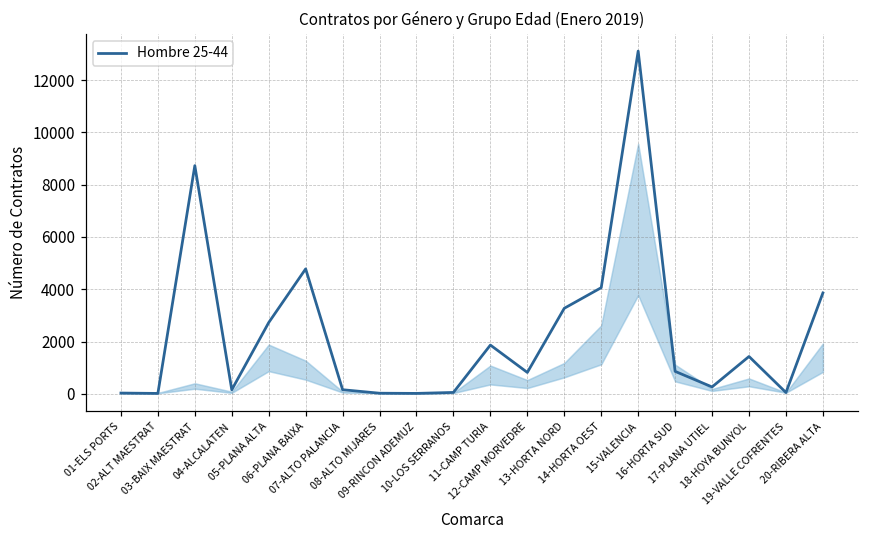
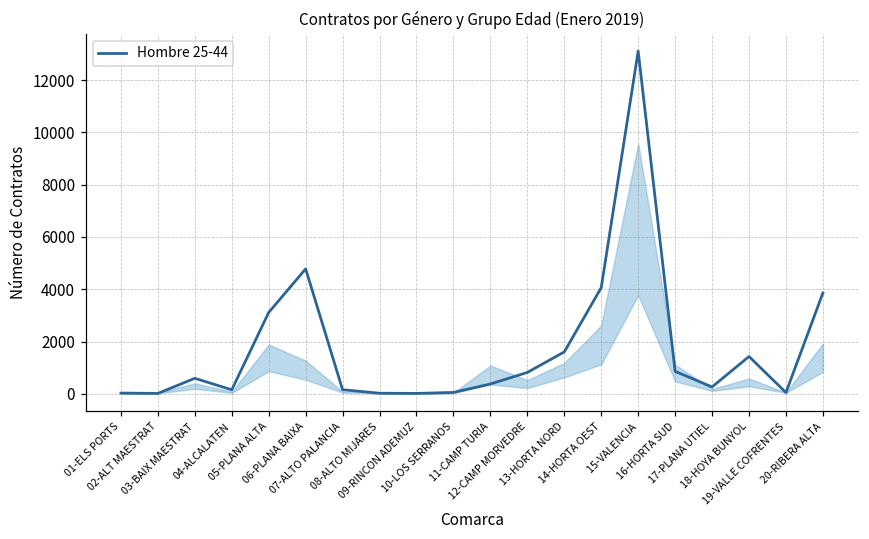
Hombre 25-44, 03-BAIX MAESTRAT: 8700 -> 600
Hombre 25-44, 05-PLANA ALTA: 2700 -> 3100
Hombre 25-44, 11-CAMP TURIA: 1900 -> 400
Hombre 25-44, 13-HORTA NORD: 3300 -> 1600
